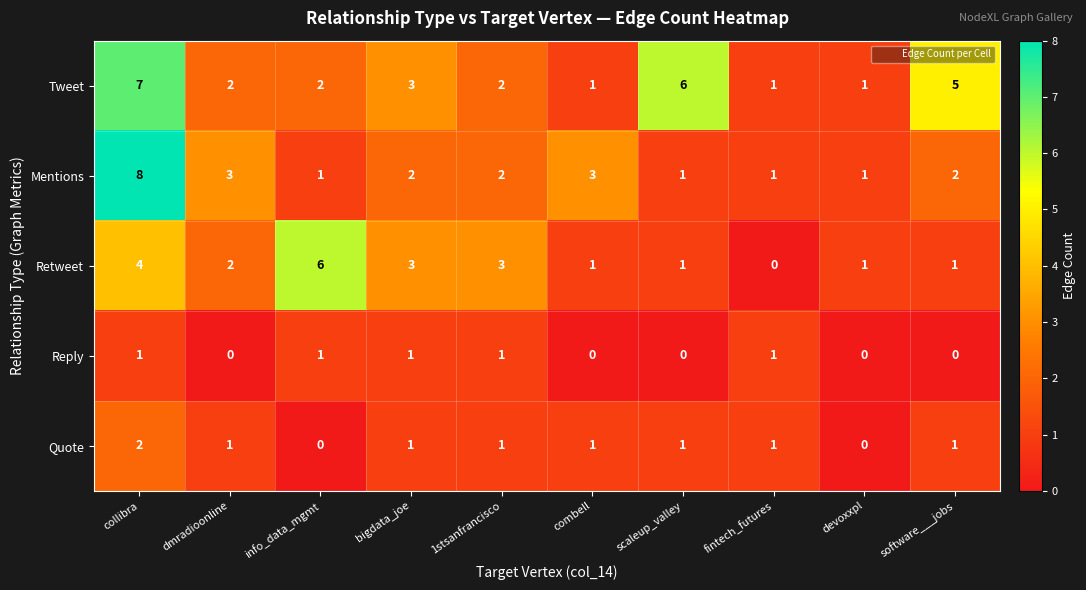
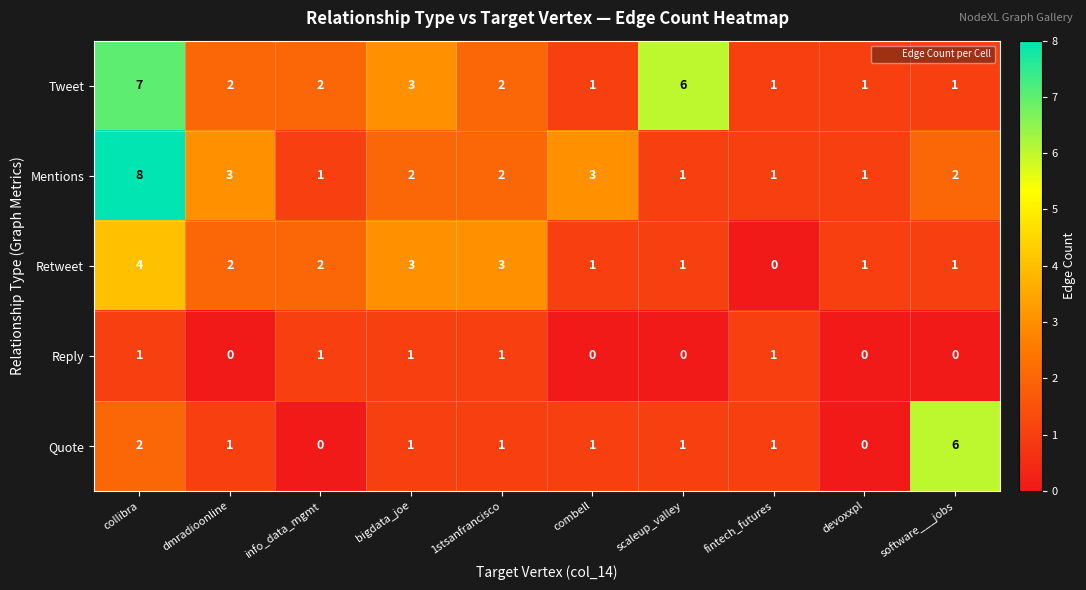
Tweet, software___jobs: 5 -> 1
Retweet, info_data_mgmt: 6 -> 2
Quote, software___jobs: 1 -> 6
